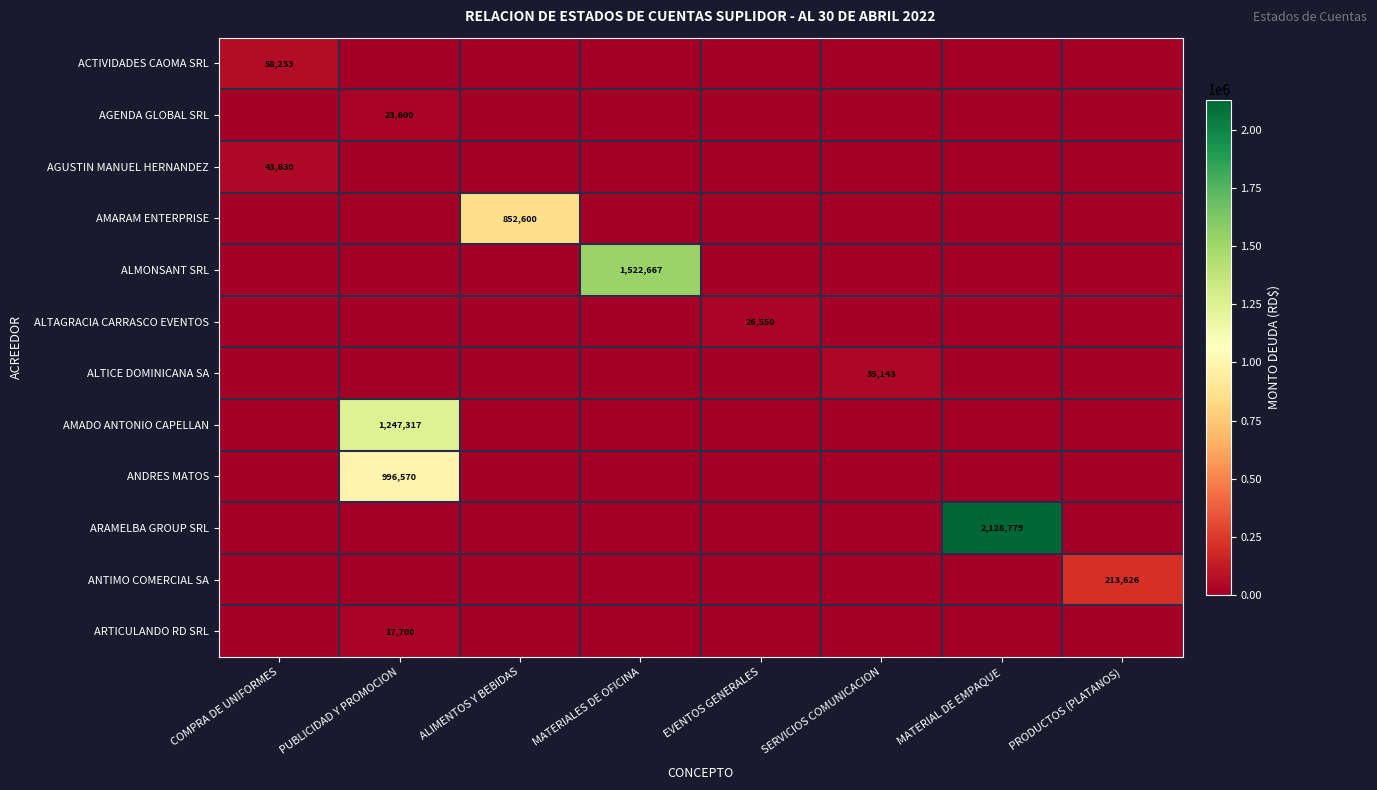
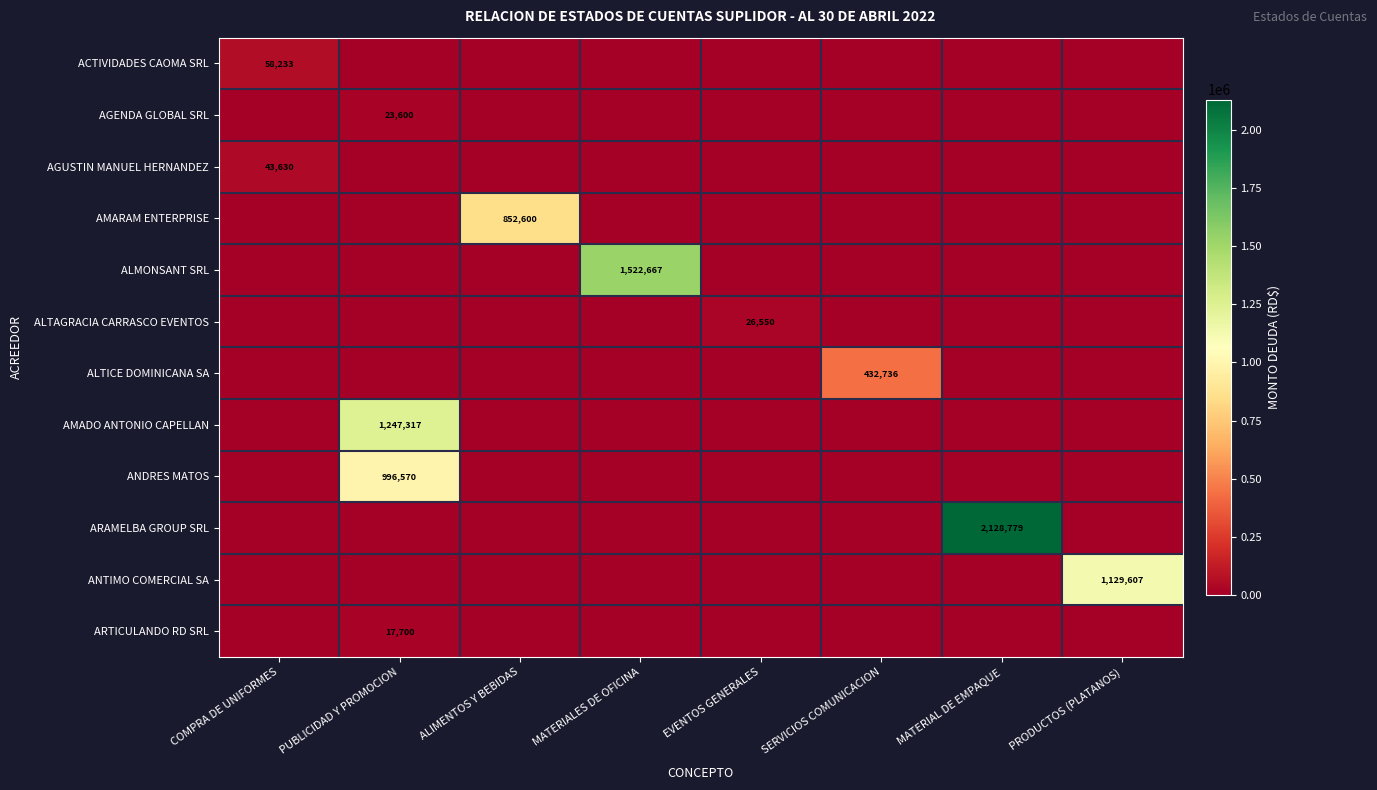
ALTICE DOMINICANA SA, SERVICIOS COMUNICACION: 35,143 -> 432,736
ANTIMO COMERCIAL SA, PRODUCTOS (PLATANOS): 213,626 -> 1,129,607
